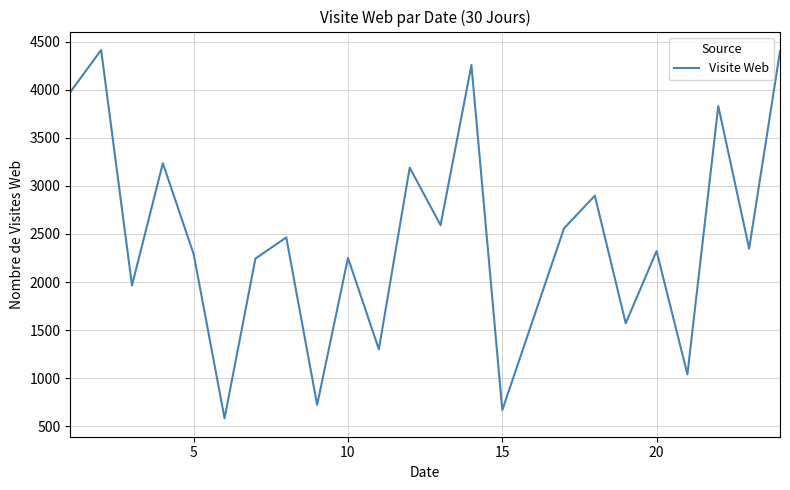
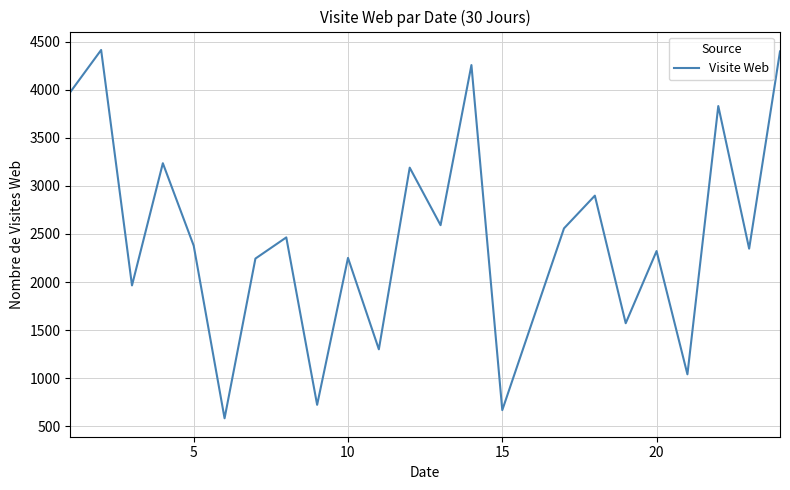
5: 2300 -> 2400
